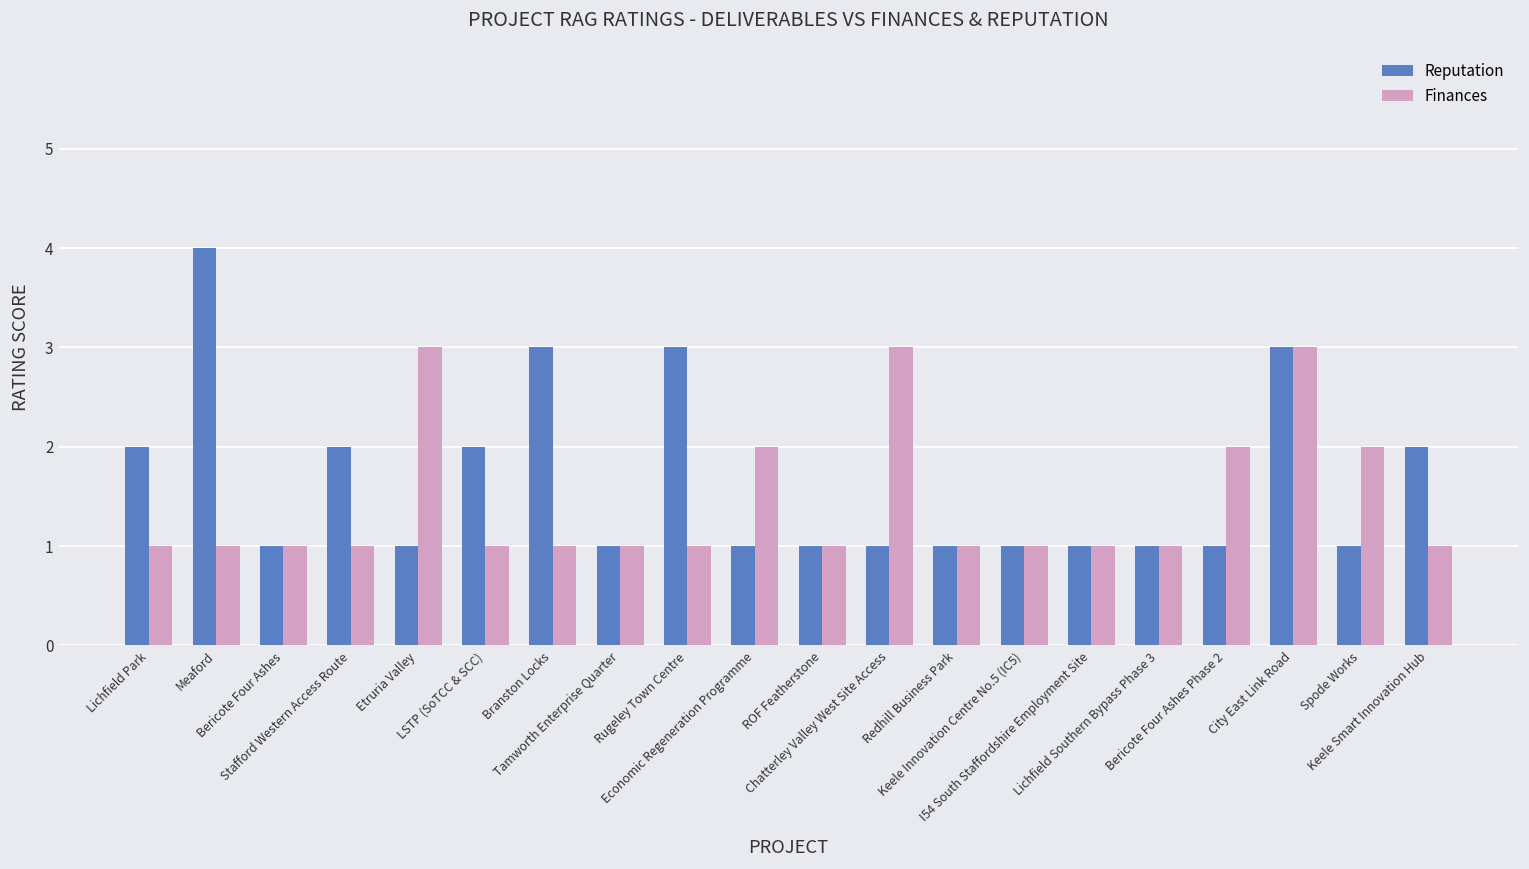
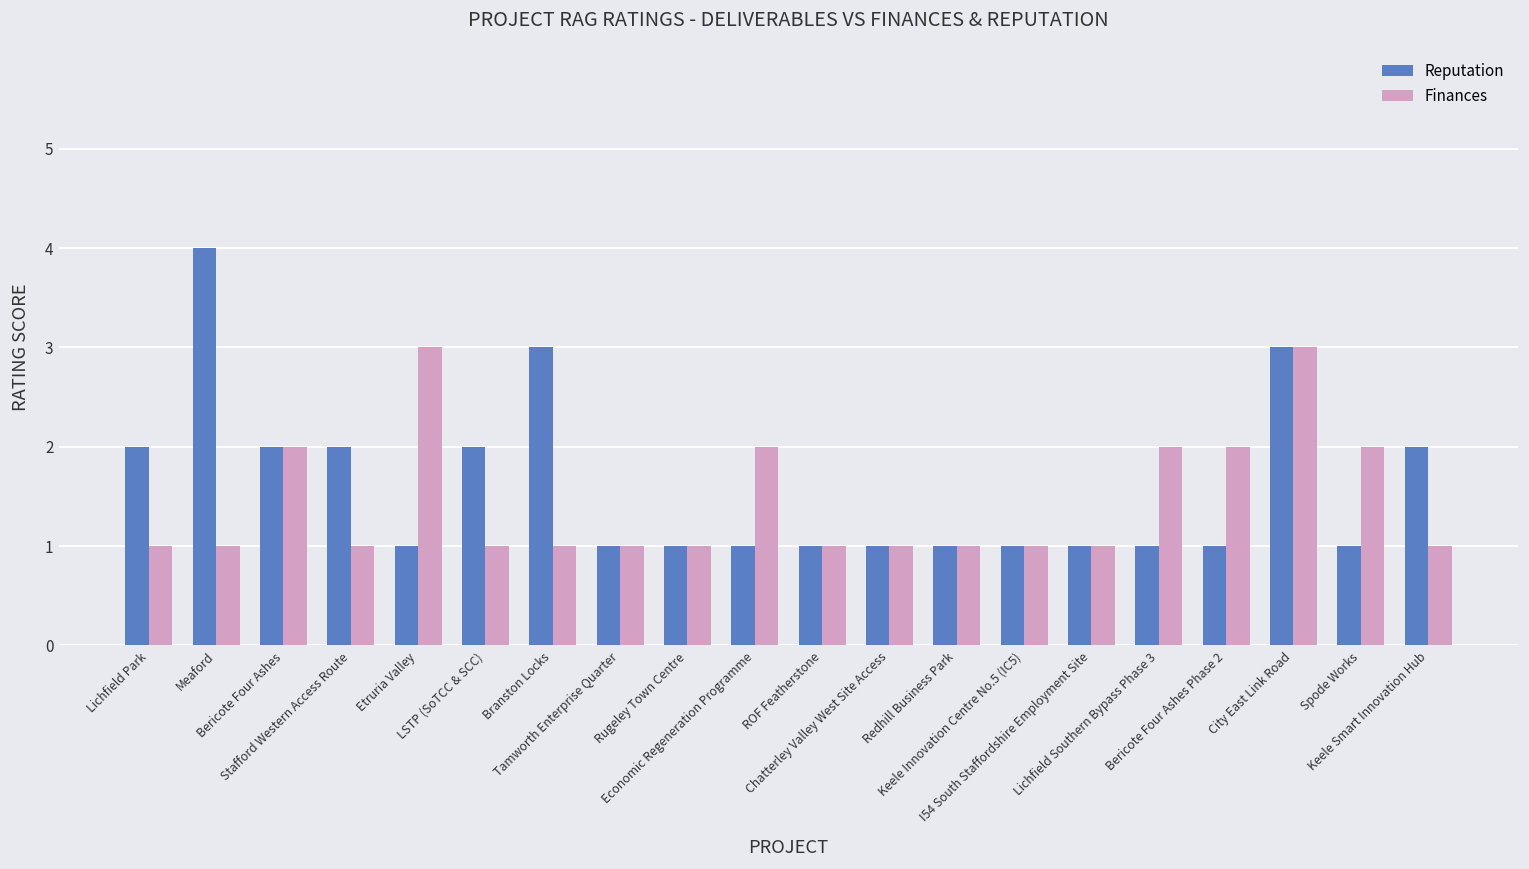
Reputation, Bericote Four Ashes: 1 -> 2
Finances, Bericote Four Ashes: 1 -> 2
Reputation, Rugeley Town Centre: 3 -> 1
Finances, Chatterley Valley West Site Access: 3 -> 1
Finances, Lichfield Southern Bypass Phase 3: 1 -> 2
